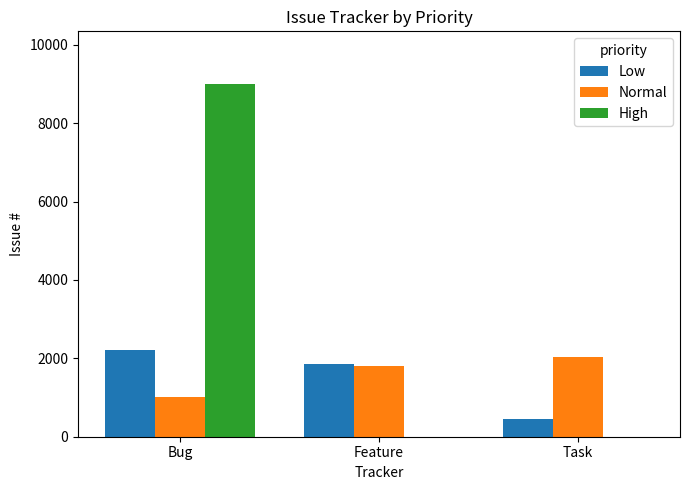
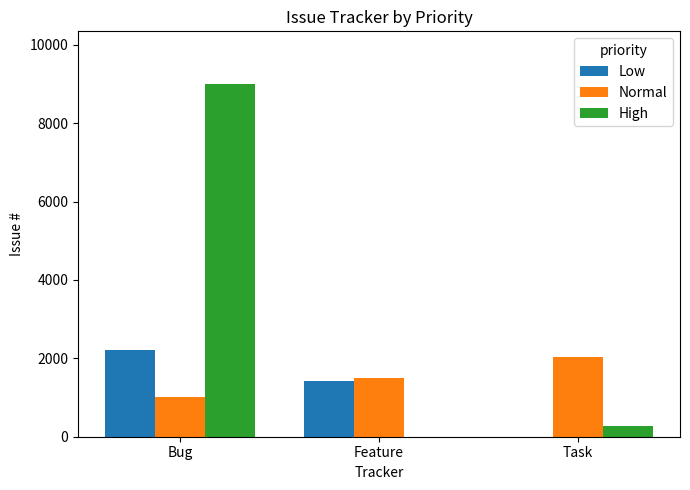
Low, Feature: 1800 -> 1400
Normal, Feature: 1800 -> 1500
Low, Task: 500 -> 0
High, Task: 0 -> 300
